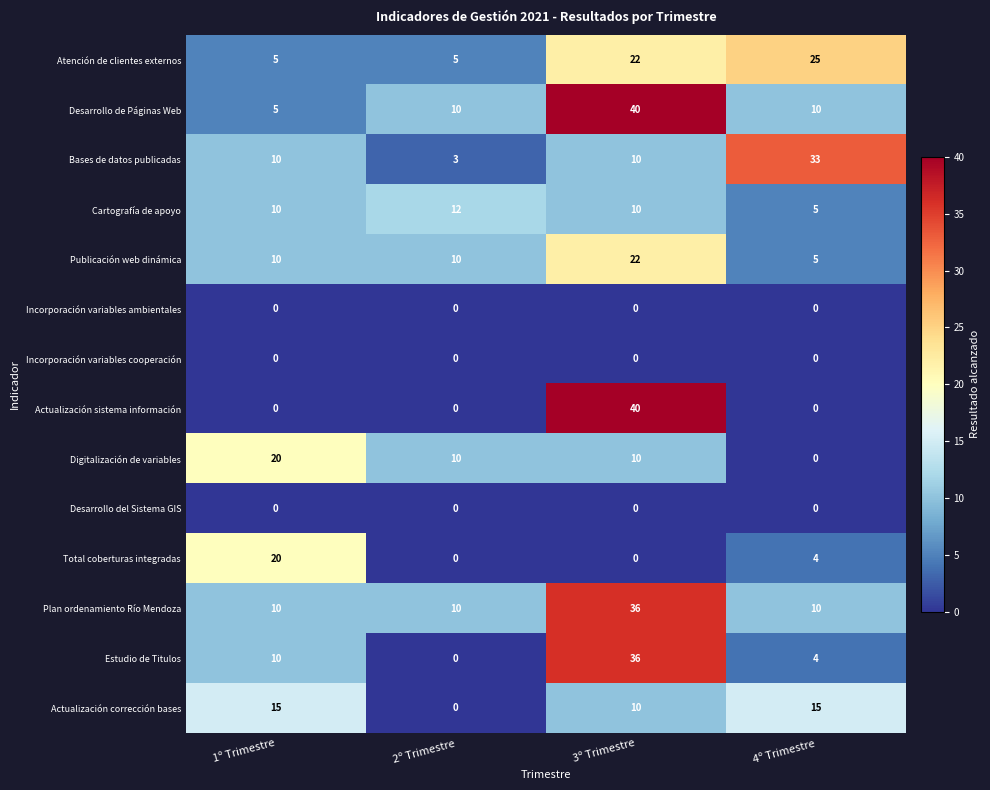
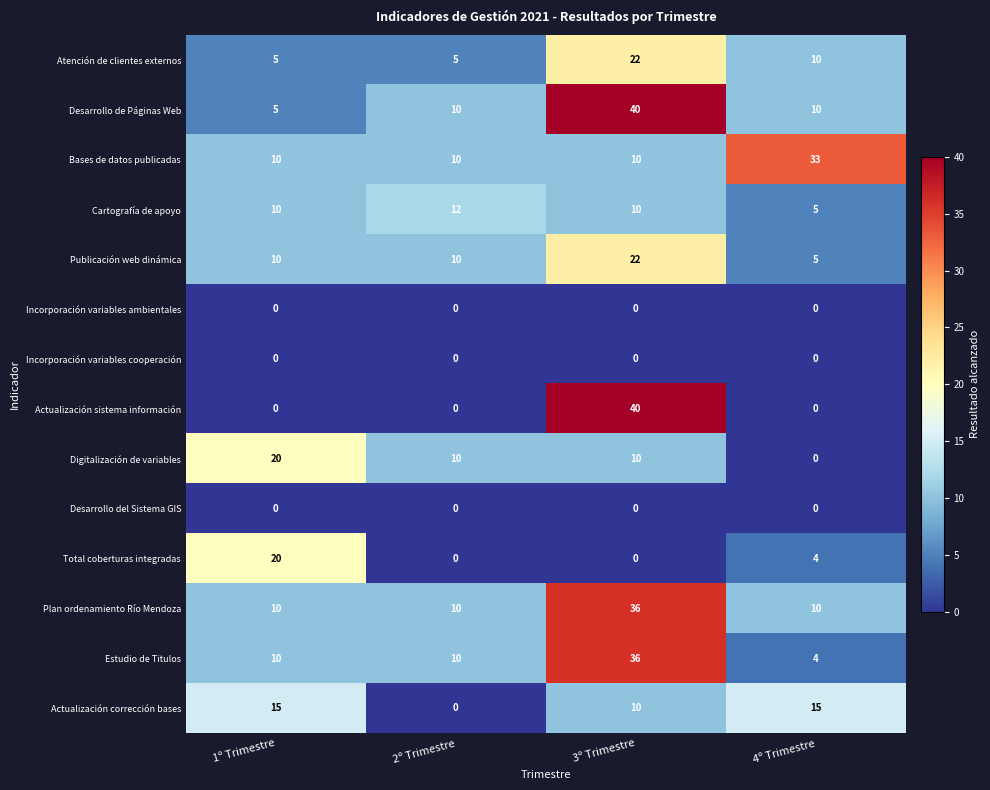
Atención de clientes externos, 4º Trimestre: 25 -> 10
Bases de datos publicadas, 2º Trimestre: 3 -> 10
Estudio de Titulos, 2º Trimestre: 0 -> 10
